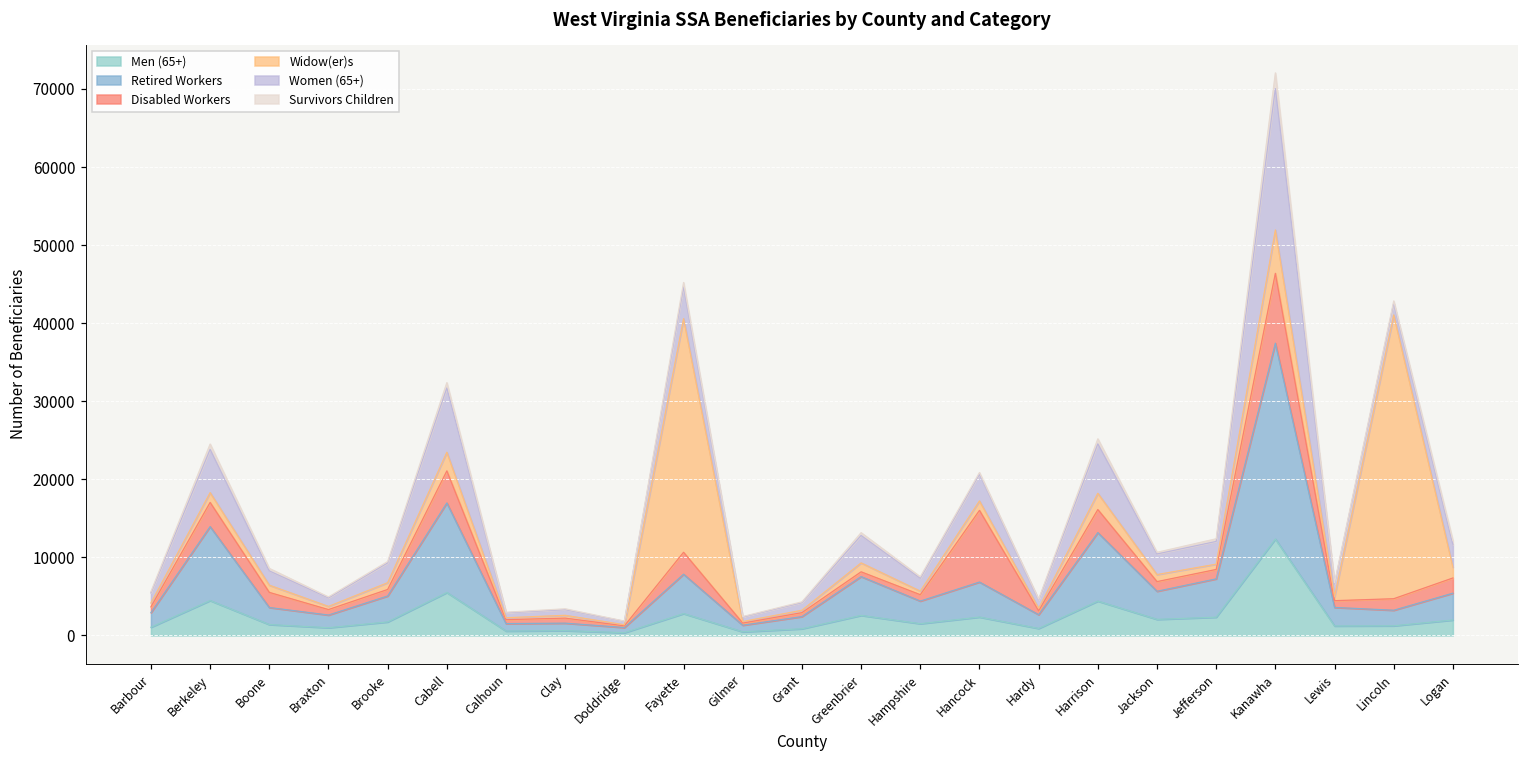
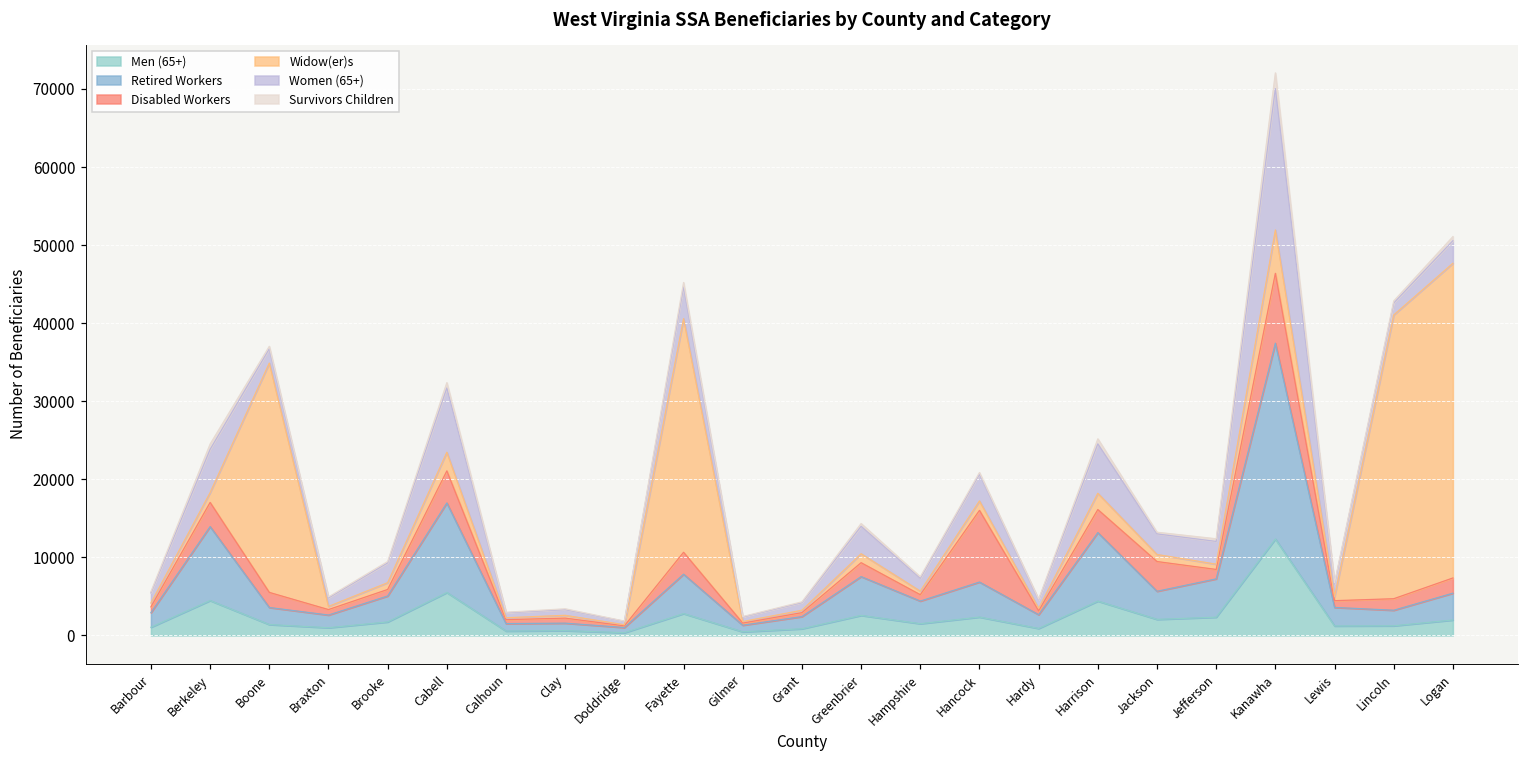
Widow(er)s, Boone: 1000 -> 29000
Disabled Workers, Greenbrier: 1000 -> 2000
Disabled Workers, Jackson: 1000 -> 4000
Widow(er)s, Logan: 1000 -> 40000
